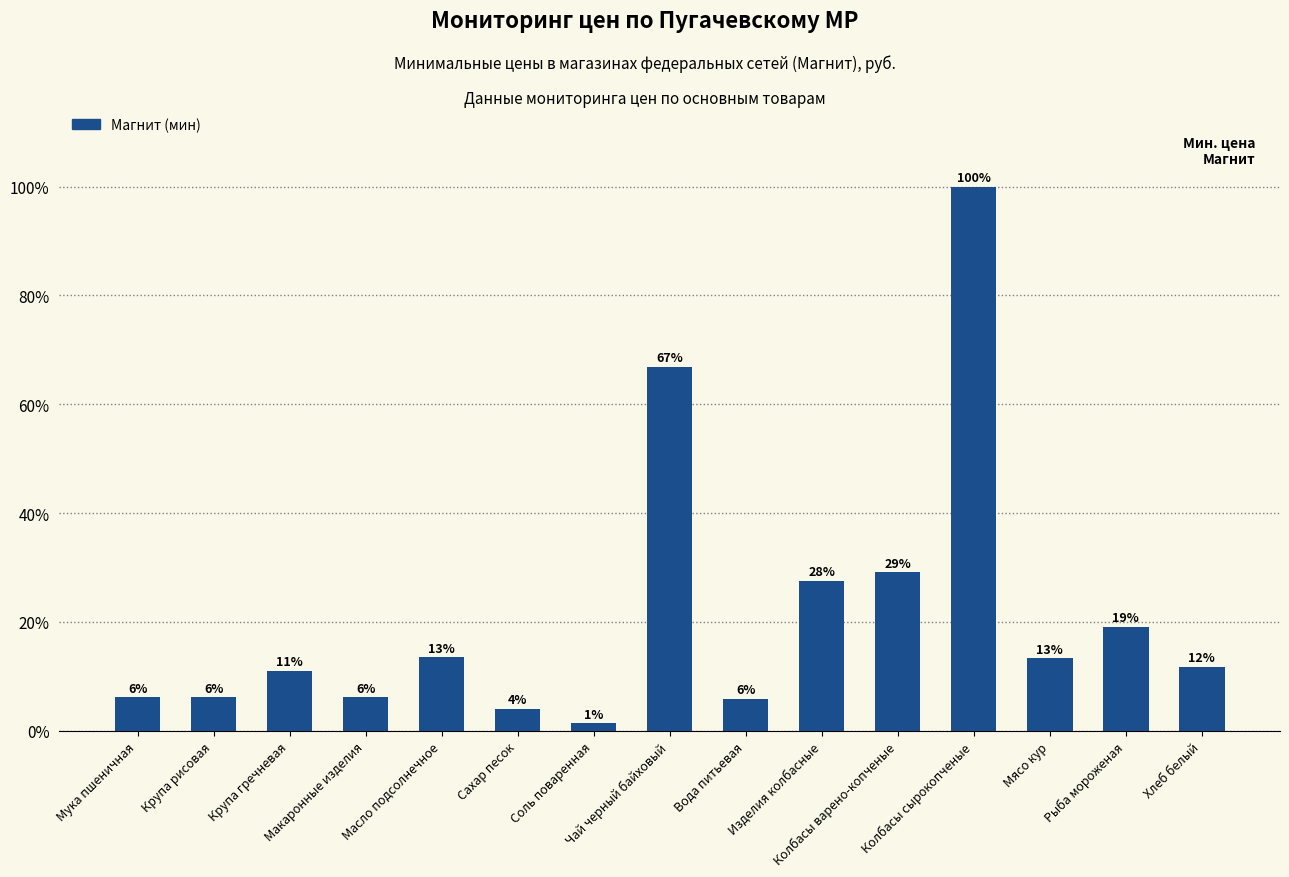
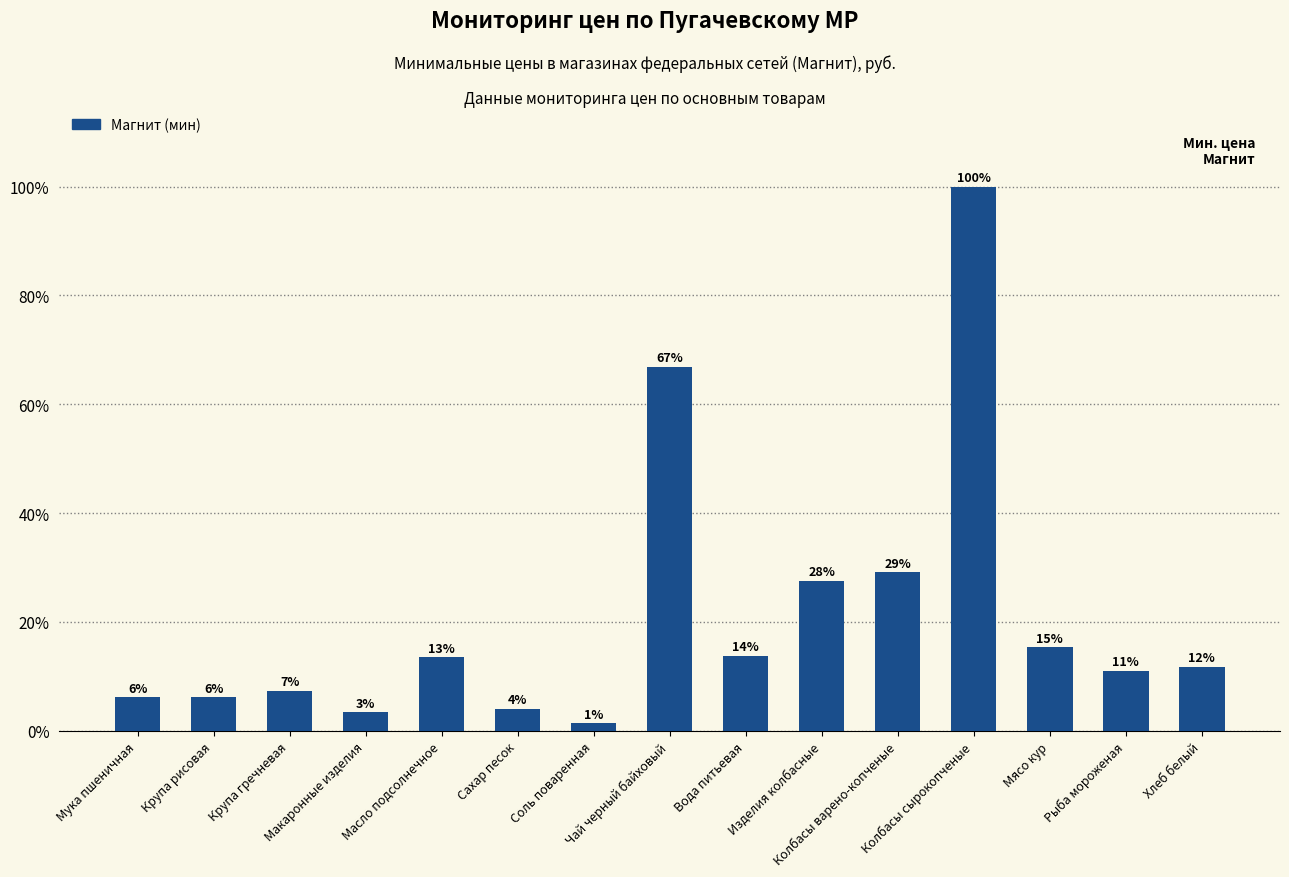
Крупа гречневая: 11% -> 7%
Макаронные изделия: 6% -> 3%
Вода питьевая: 6% -> 14%
Мясо кур: 13% -> 15%
Рыба мороженая: 19% -> 11%
